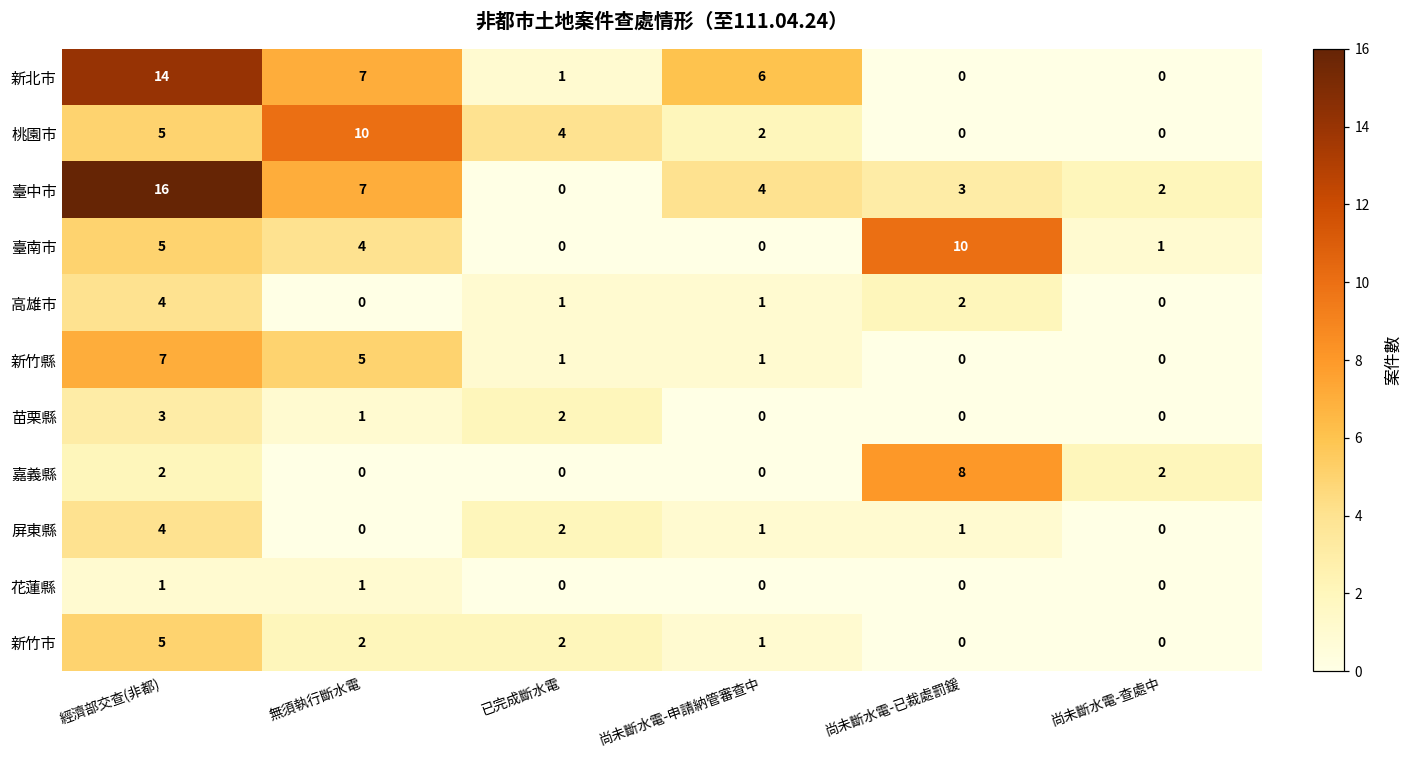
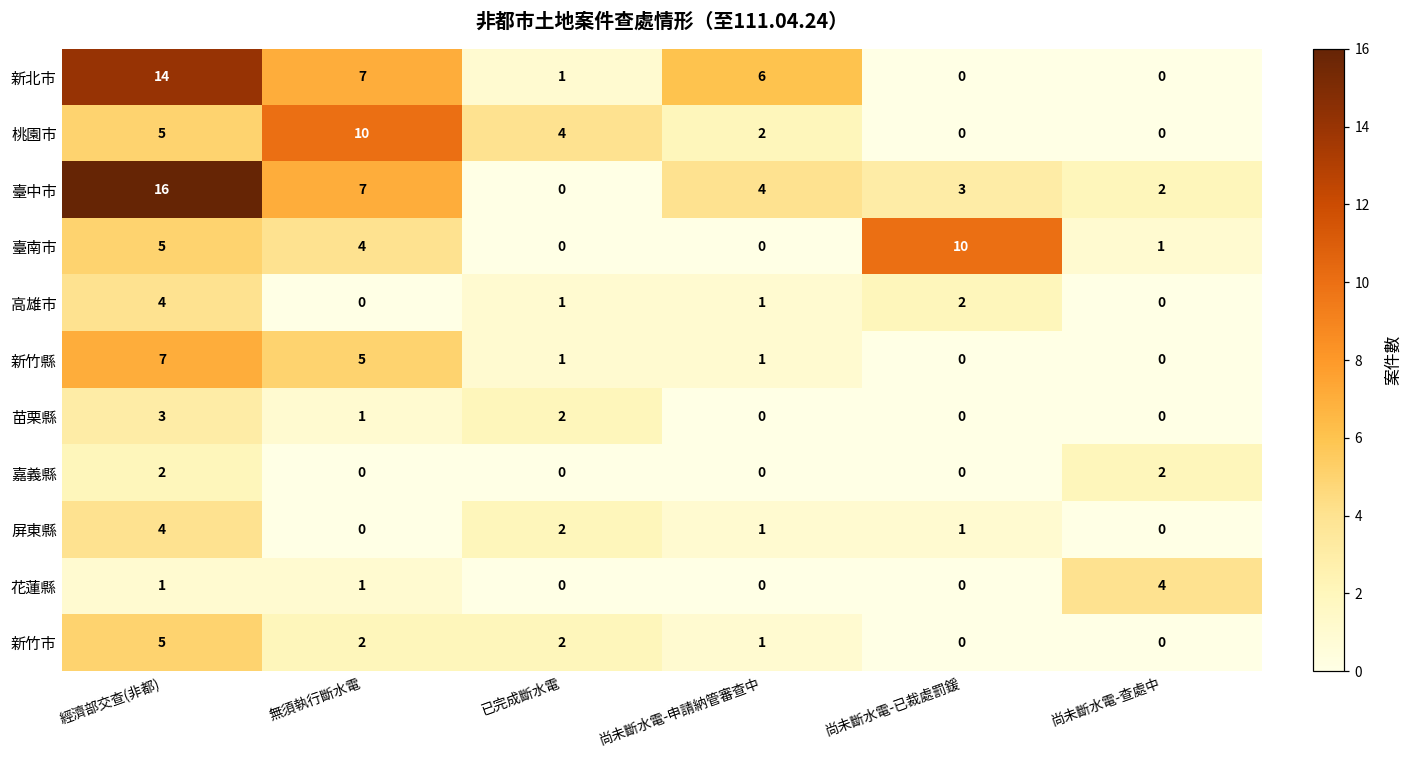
嘉義縣, 尚未斷水電-已裁處罰鍰: 8 -> 0
花蓮縣, 尚未斷水電-查處中: 0 -> 4
